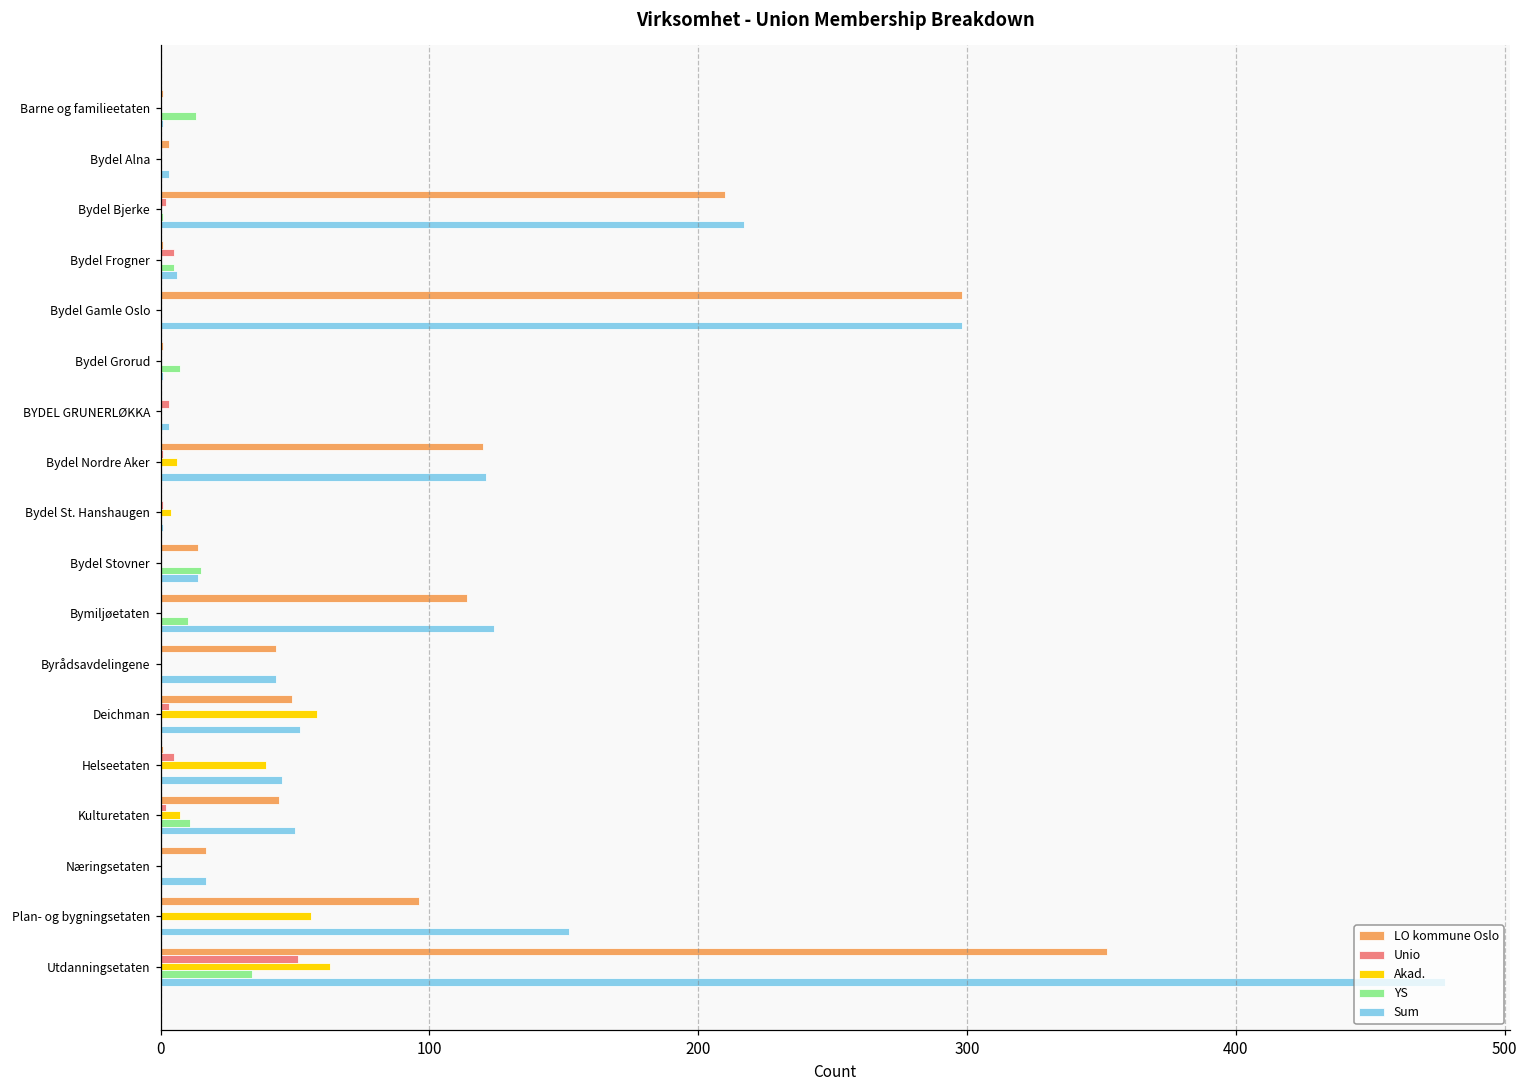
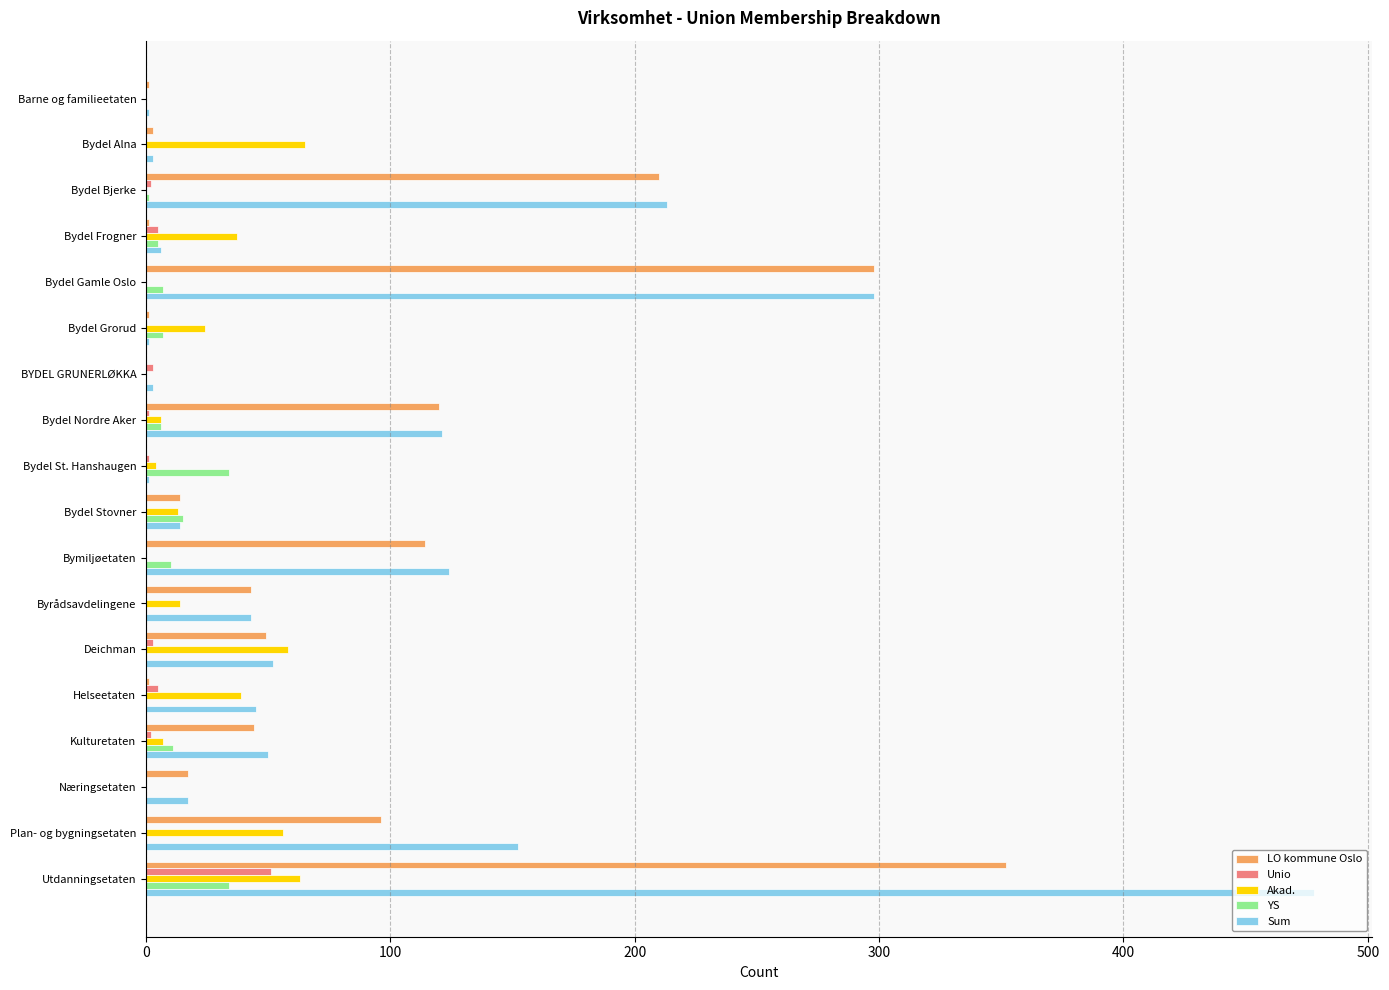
YS, Barne og familieetaten: 13 -> 0
Akad., Bydel Alna: 0 -> 65
Sum, Bydel Bjerke: 217 -> 213
Akad., Bydel Frogner: 0 -> 37
YS, Bydel Gamle Oslo: 0 -> 7
Akad., Bydel Grorud: 0 -> 24
YS, Bydel Nordre Aker: 0 -> 6
YS, Bydel St. Hanshaugen: 0 -> 34
Akad., Bydel Stovner: 0 -> 13
Akad., Byrådsavdelingene: 0 -> 14
